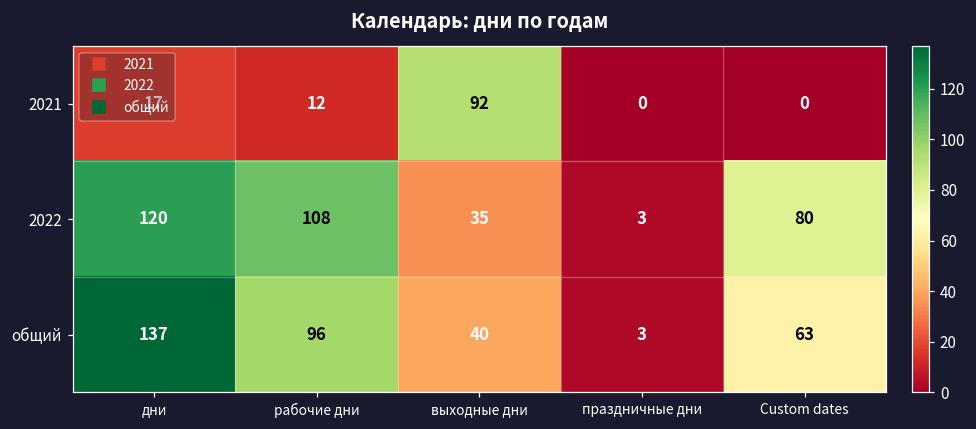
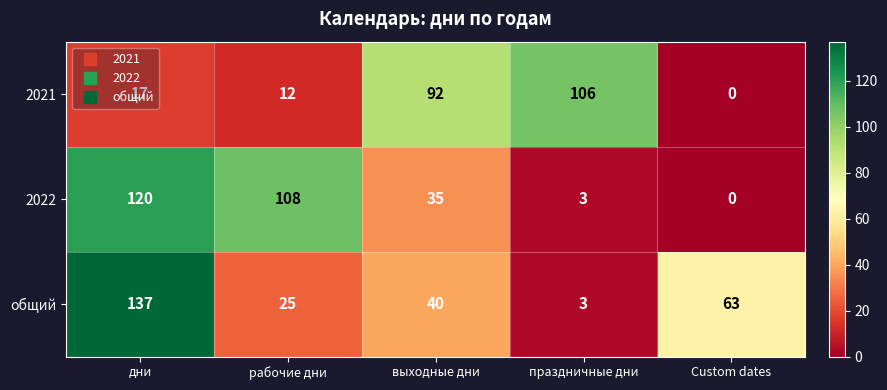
2021, праздничные дни: 0 -> 106
2022, Custom dates: 80 -> 0
общий, рабочие дни: 96 -> 25
